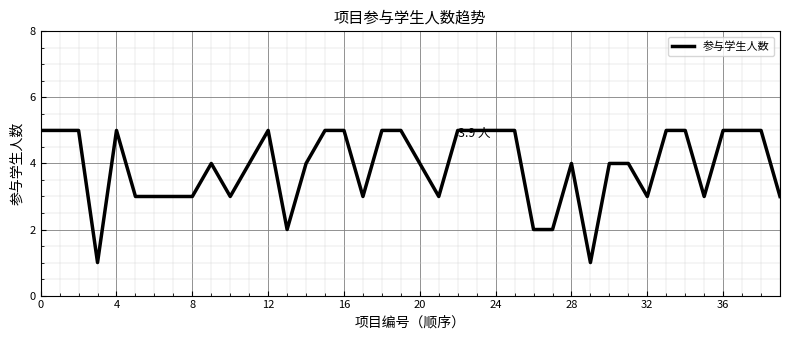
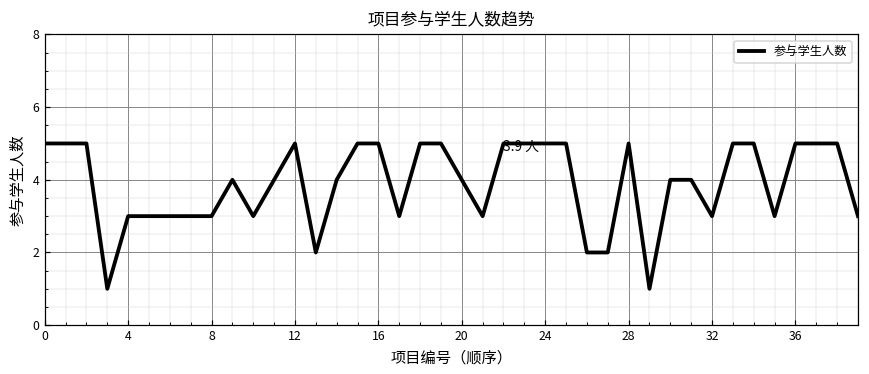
4: 5 -> 3
28: 4 -> 5
